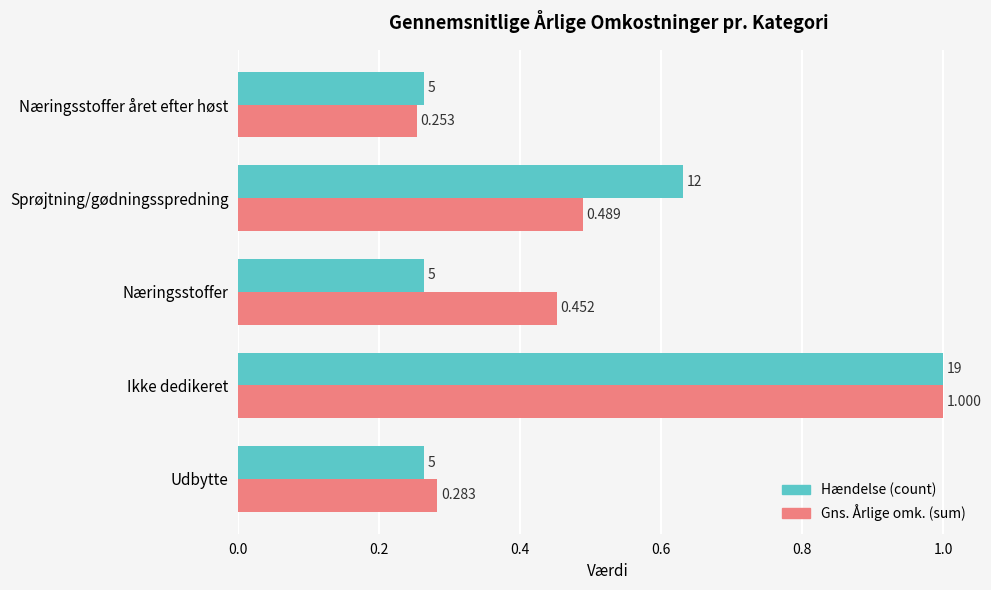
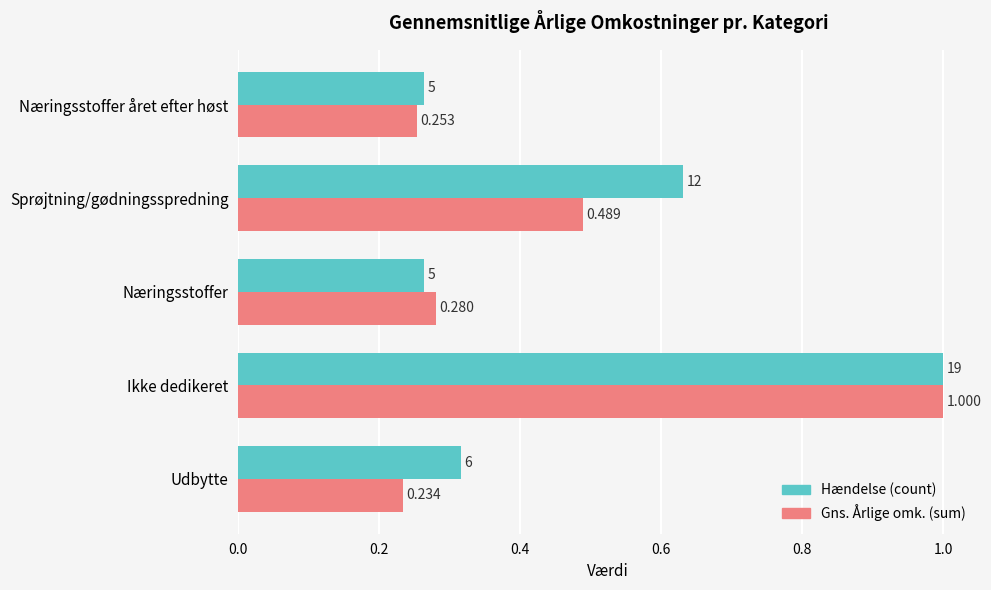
Gns. Årlige omk. (sum), Næringsstoffer: 0.452 -> 0.280
Hændelse (count), Udbytte: 5 -> 6
Gns. Årlige omk. (sum), Udbytte: 0.283 -> 0.234
